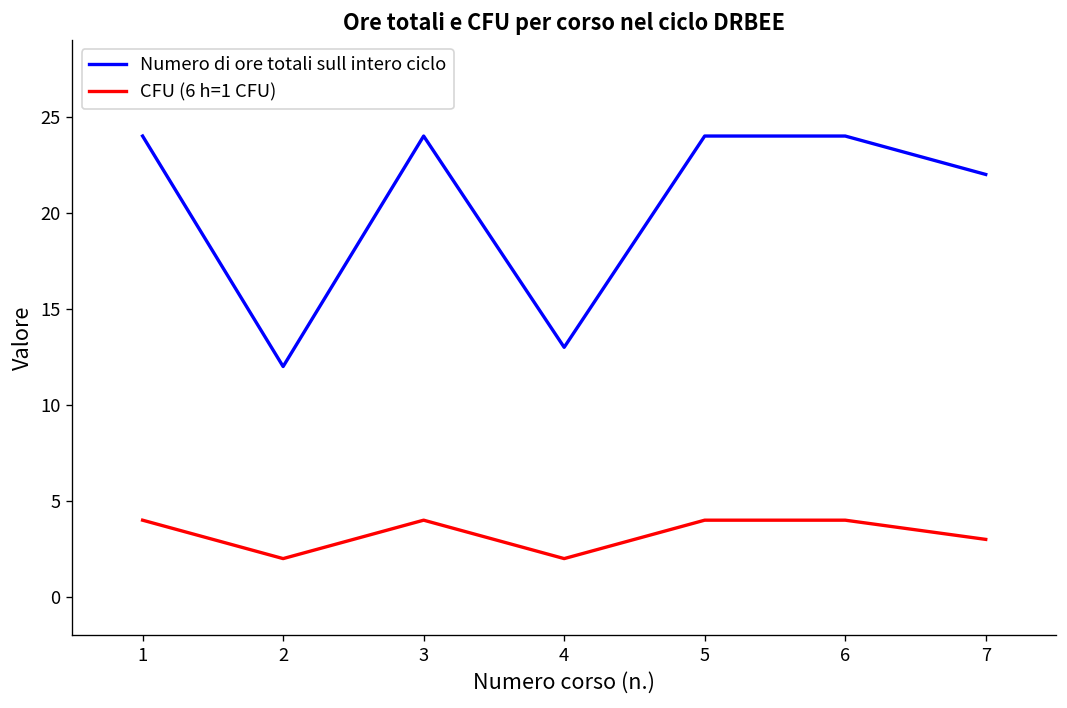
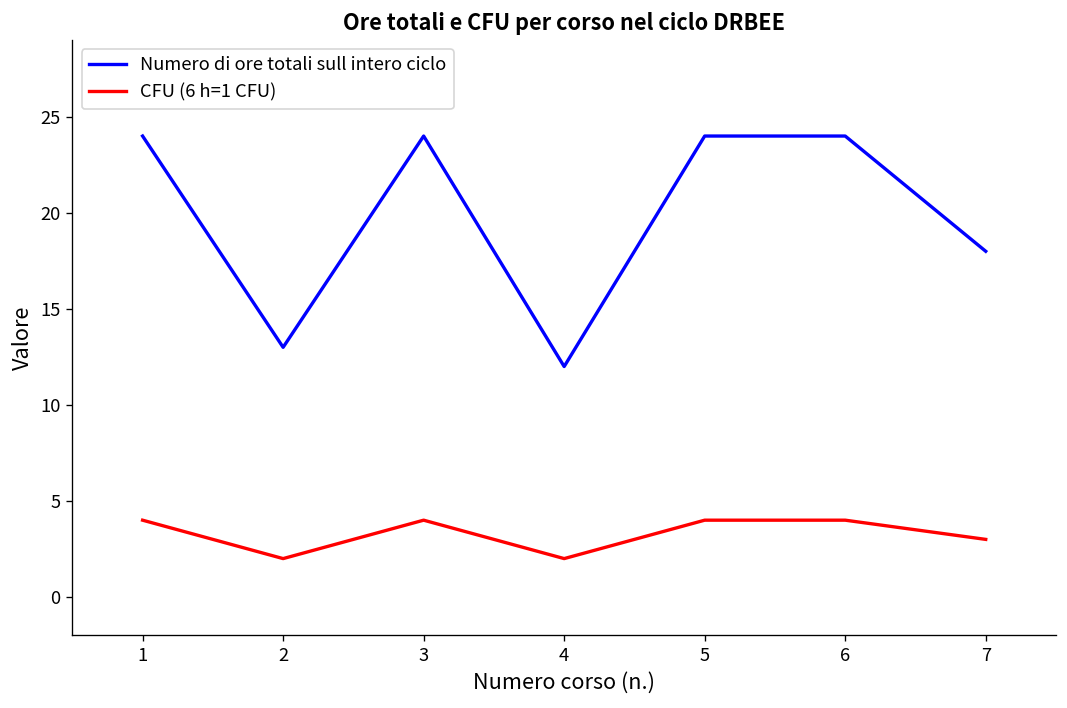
Numero di ore totali sull intero ciclo, 2: 12 -> 13
Numero di ore totali sull intero ciclo, 4: 13 -> 12
Numero di ore totali sull intero ciclo, 7: 22 -> 18
